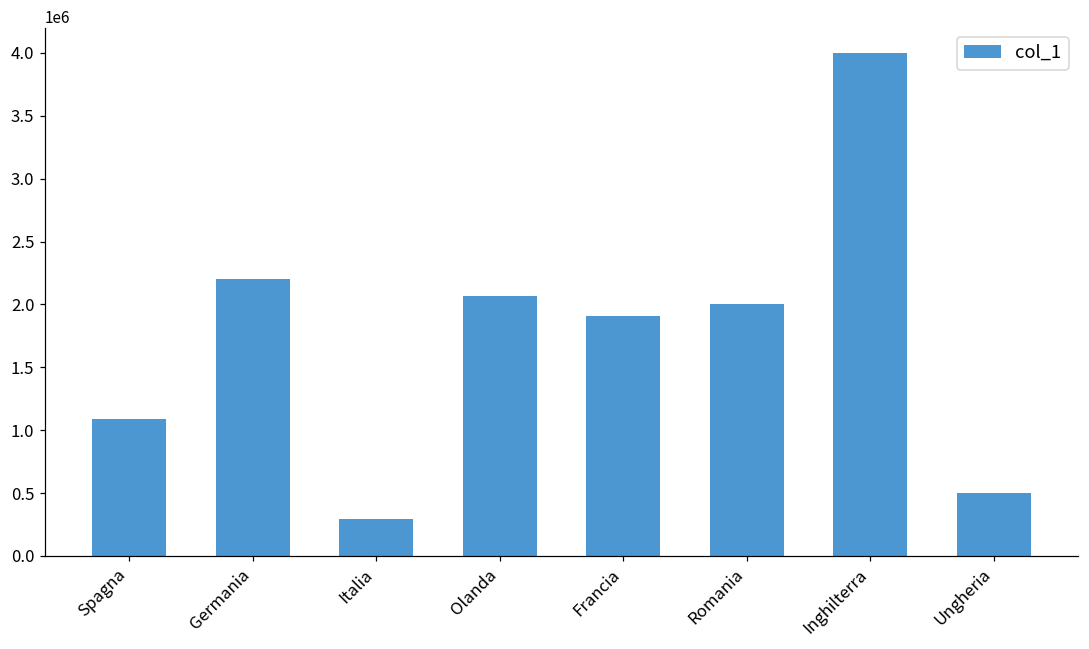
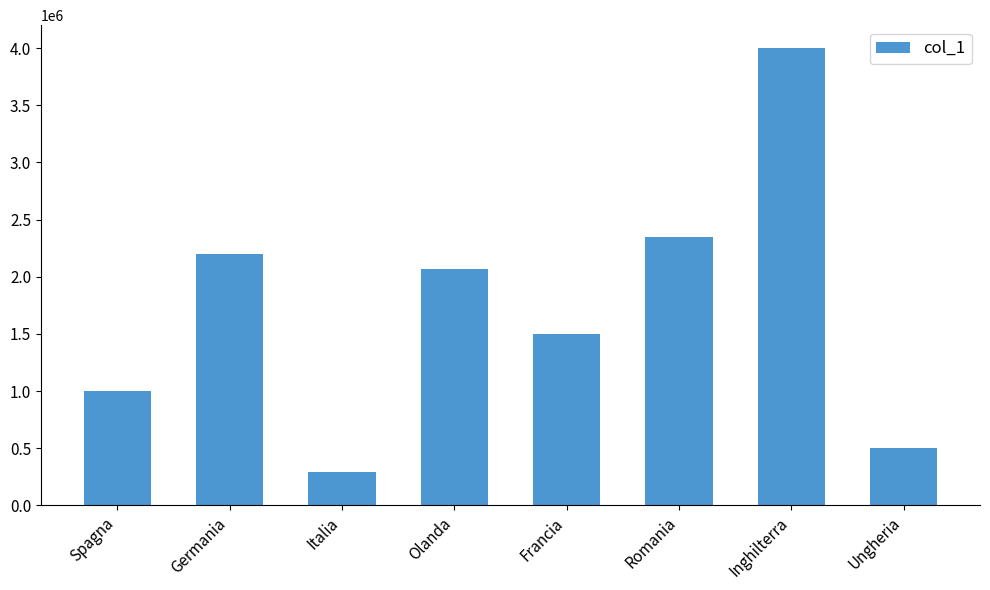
Spagna: 1090000 -> 1000000
Francia: 1900000 -> 1500000
Romania: 2000000 -> 2350000
